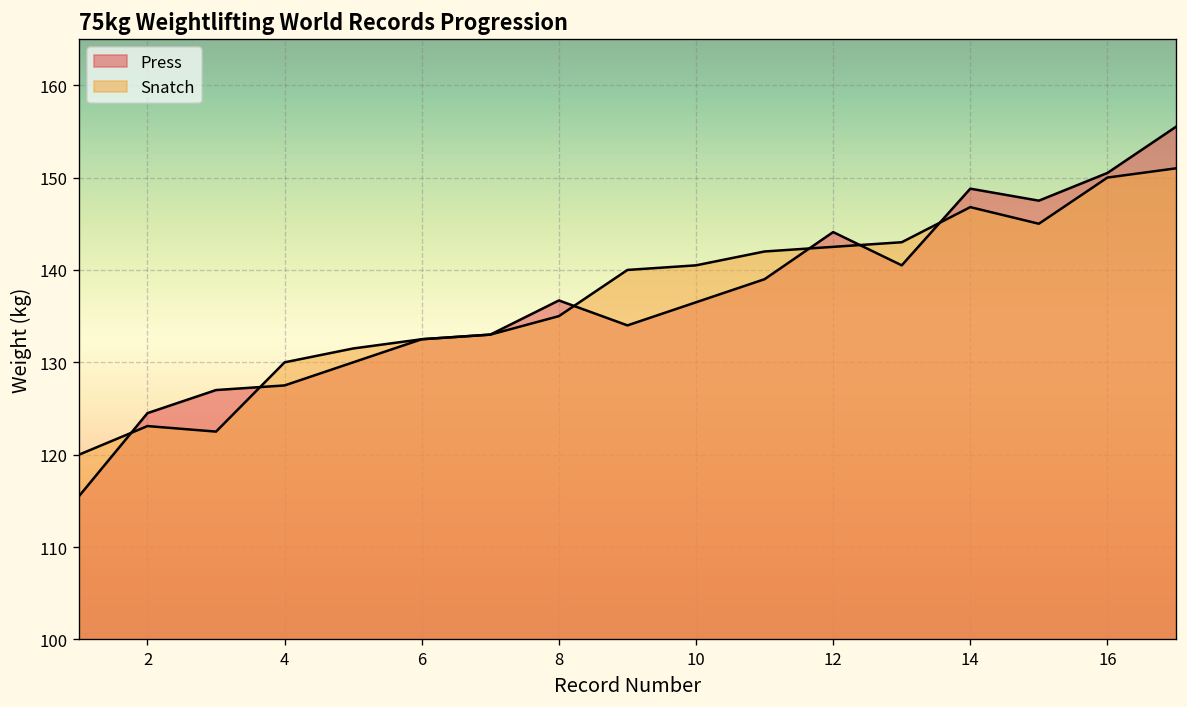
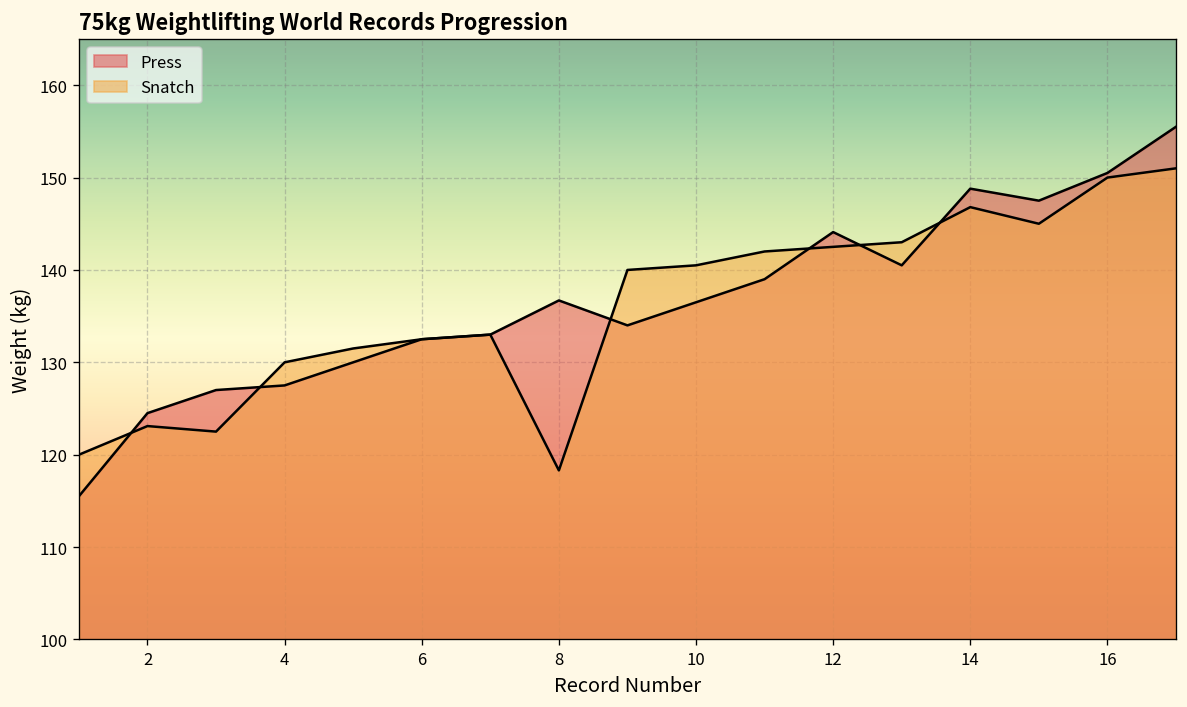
Snatch, 8: 135 -> 118
